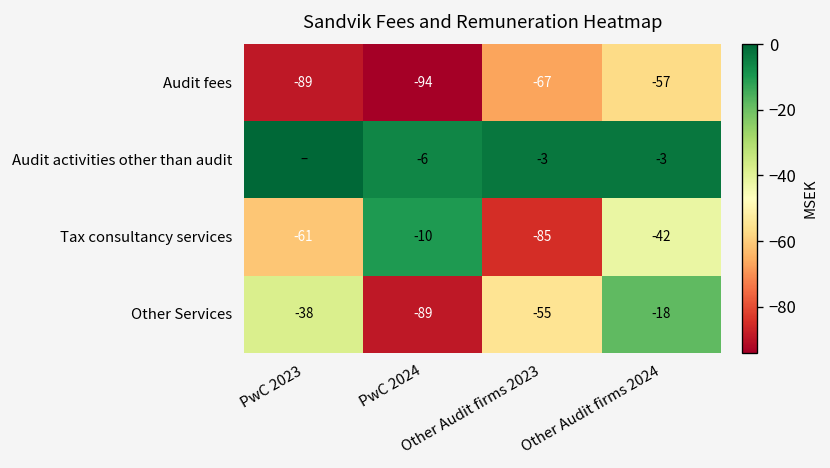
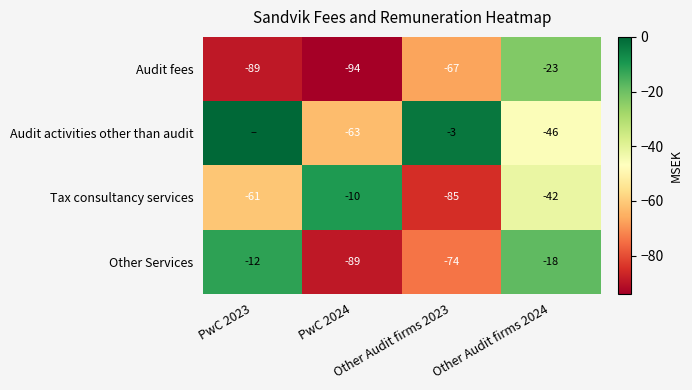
Audit fees, Other Audit firms 2024: -57 -> -23
Audit activities other than audit, PwC 2024: -6 -> -63
Audit activities other than audit, Other Audit firms 2024: -3 -> -46
Other Services, PwC 2023: -38 -> -12
Other Services, Other Audit firms 2023: -55 -> -74
